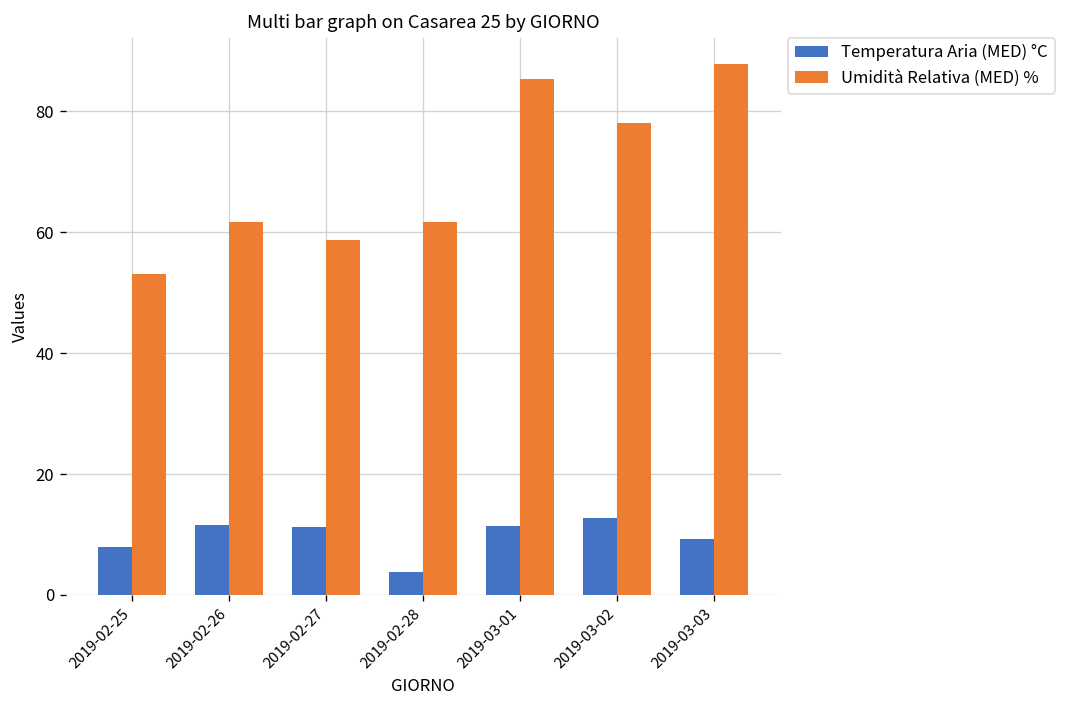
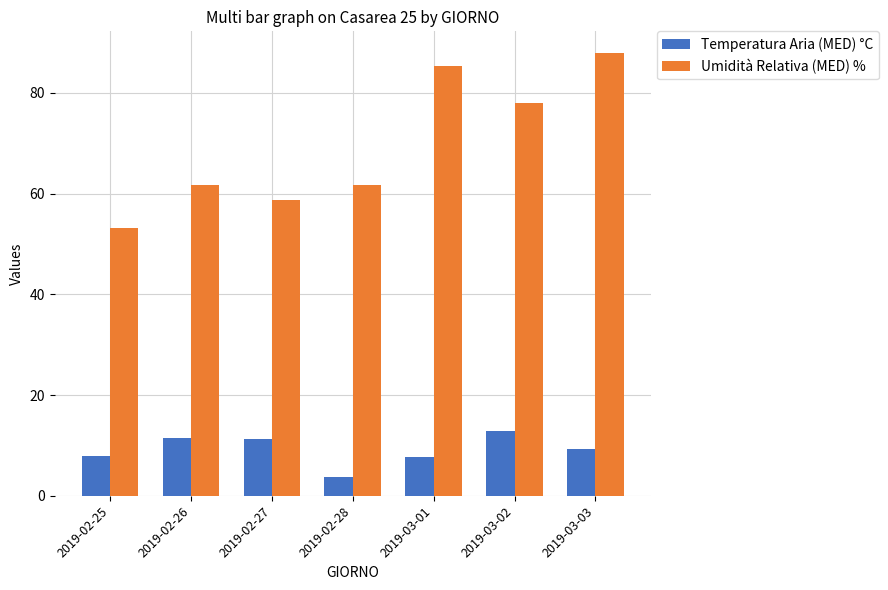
Temperatura Aria (MED) °C, 2019-03-01: 11 -> 8
